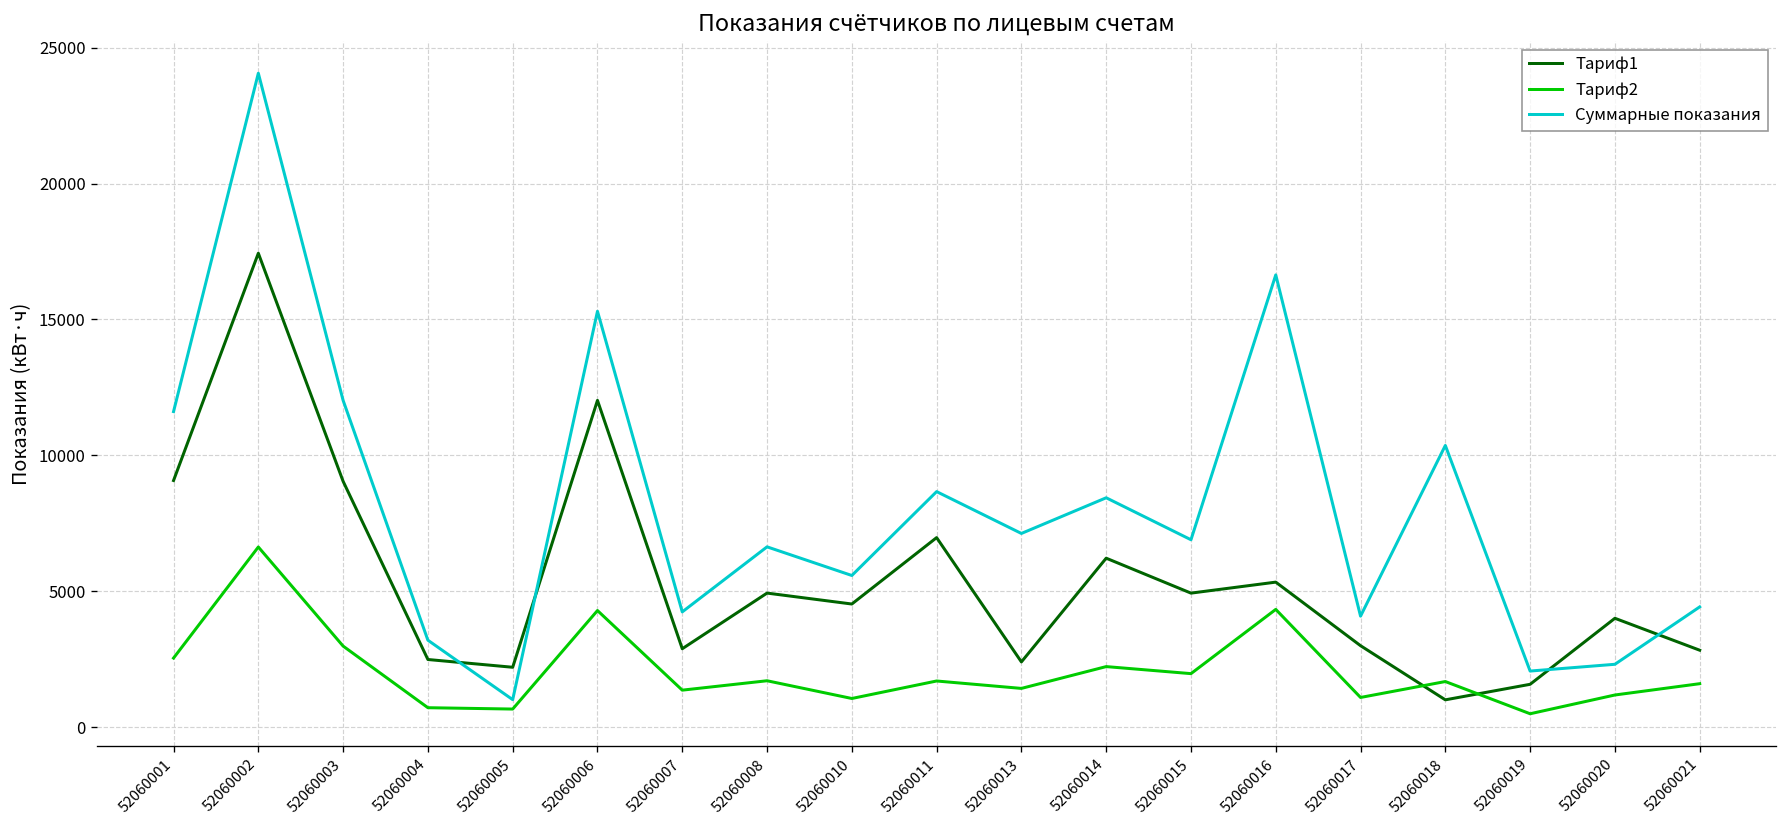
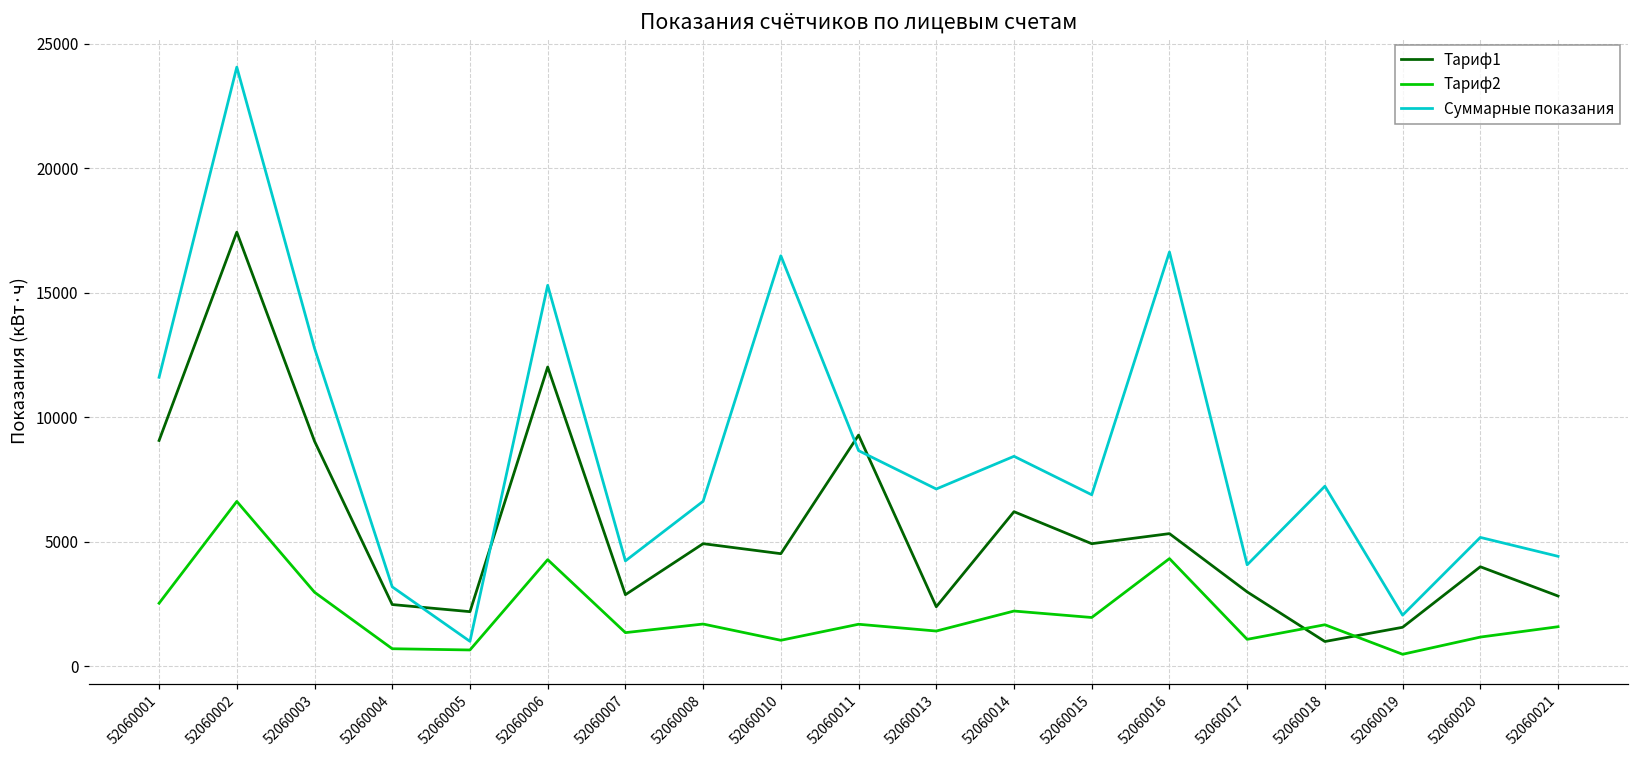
Суммарные показания, 52060003: 12000 -> 12800
Суммарные показания, 52060010: 5600 -> 16500
Тариф1, 52060011: 7000 -> 9300
Суммарные показания, 52060018: 10400 -> 7200
Суммарные показания, 52060020: 2300 -> 5200
